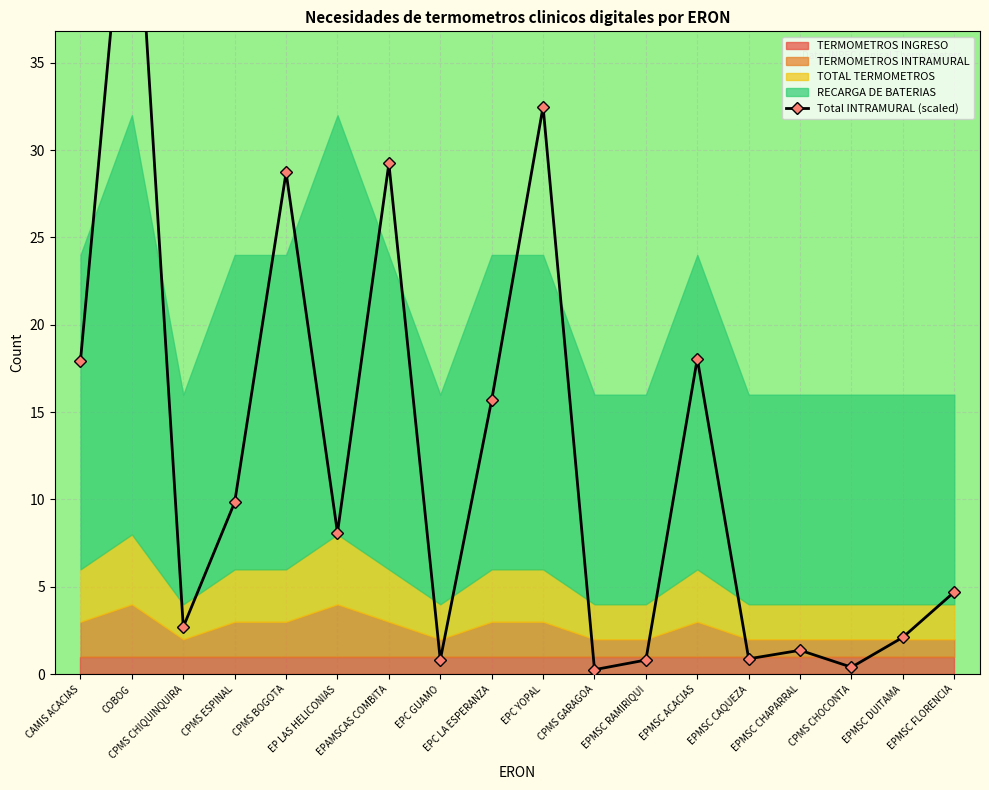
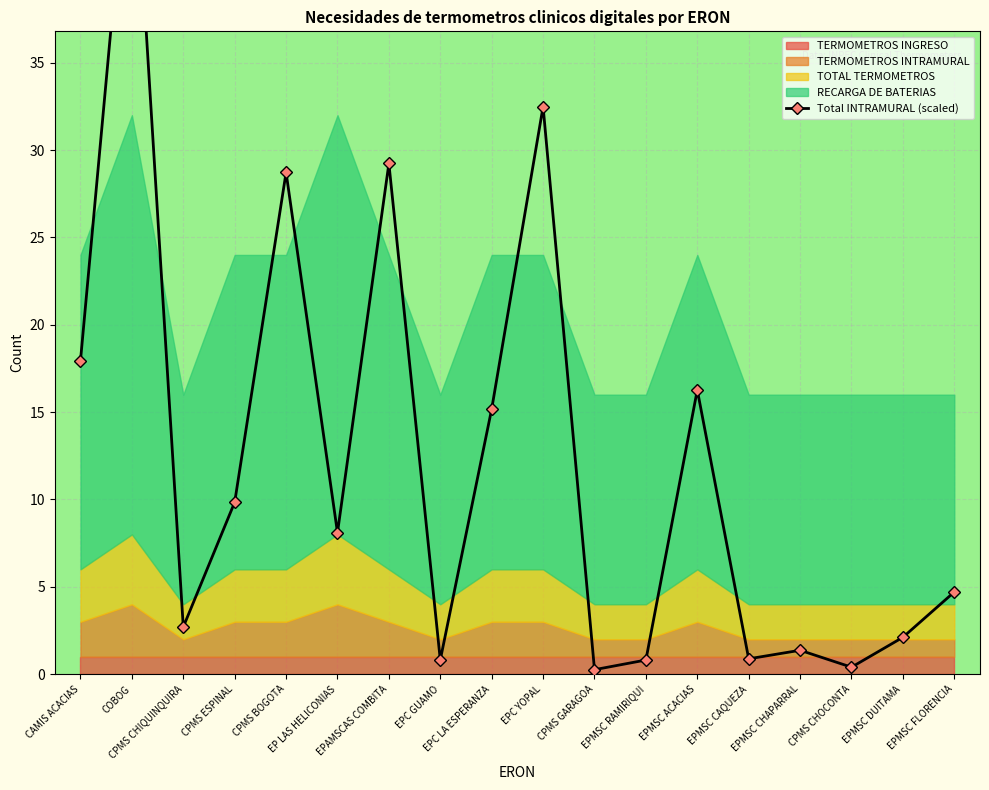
Total INTRAMURAL (scaled), EPC LA ESPERANZA: 15.7 -> 15.2
Total INTRAMURAL (scaled), EPMSC ACACIAS: 18.1 -> 16.3
